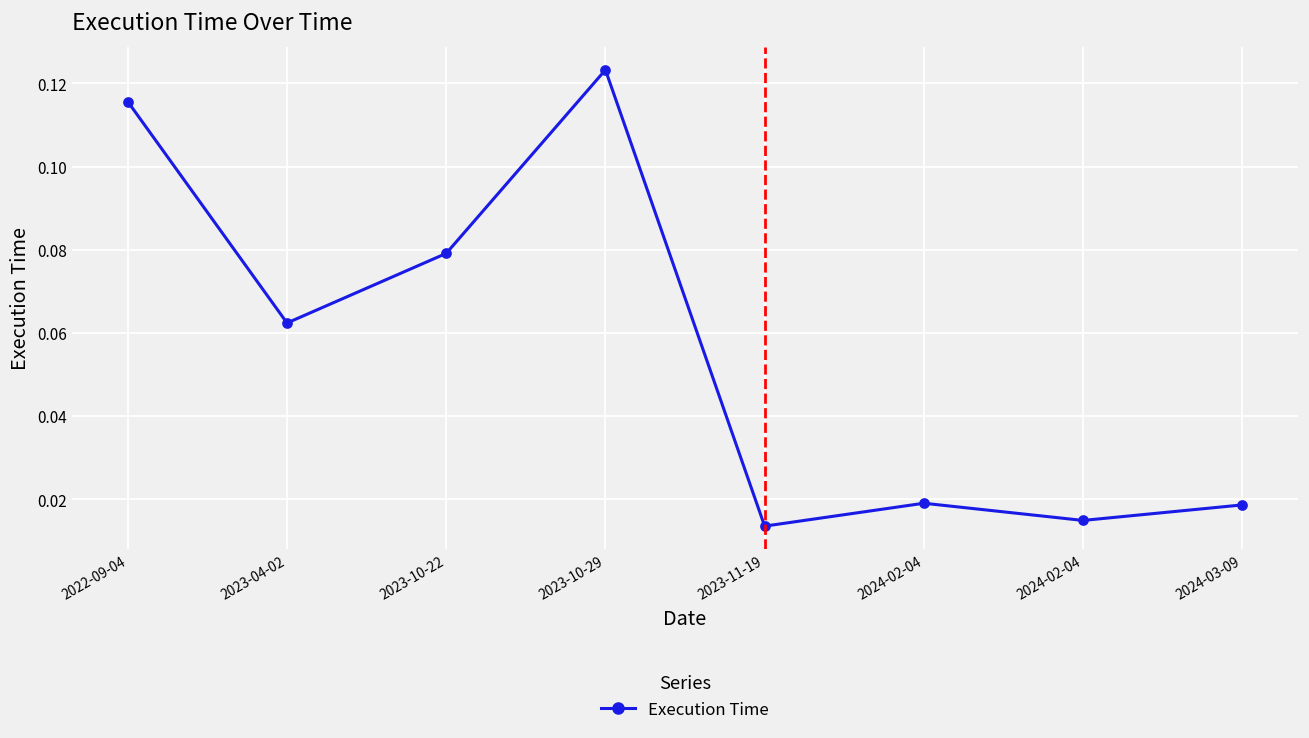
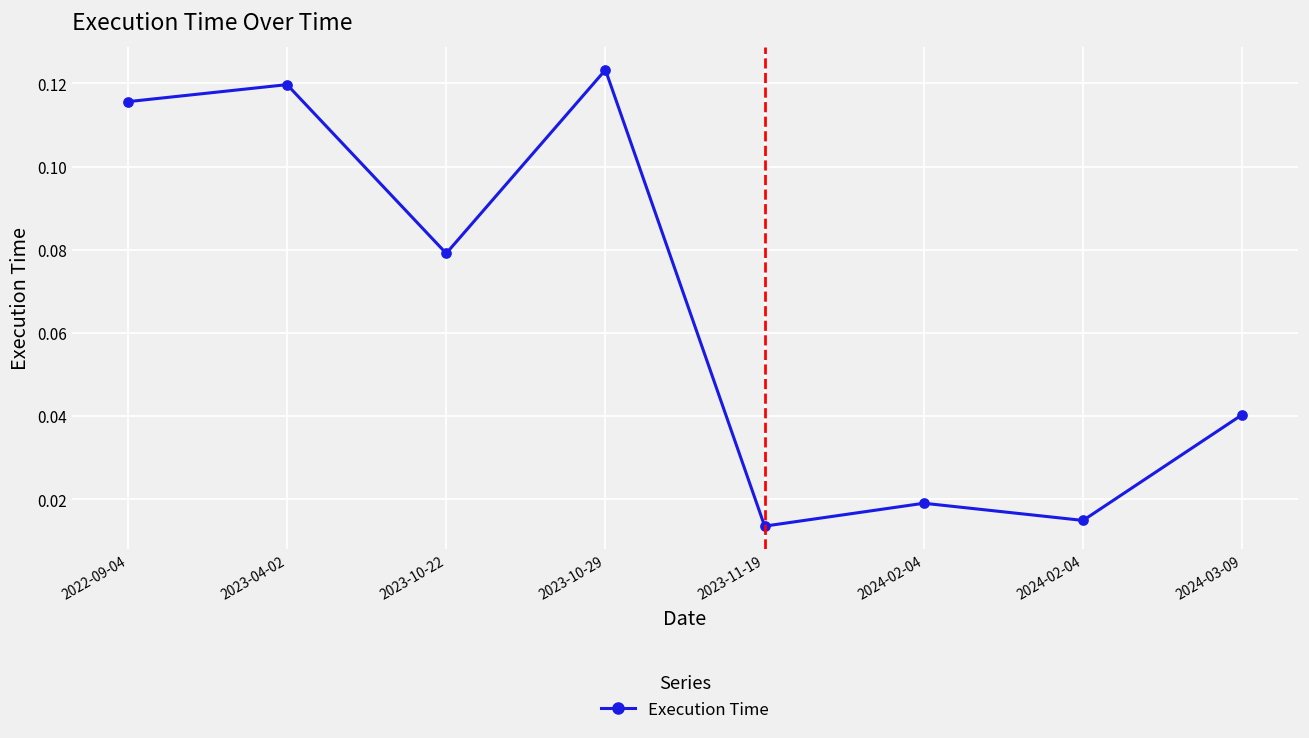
2023-04-02: 0.062 -> 0.120
2024-03-09: 0.019 -> 0.040
